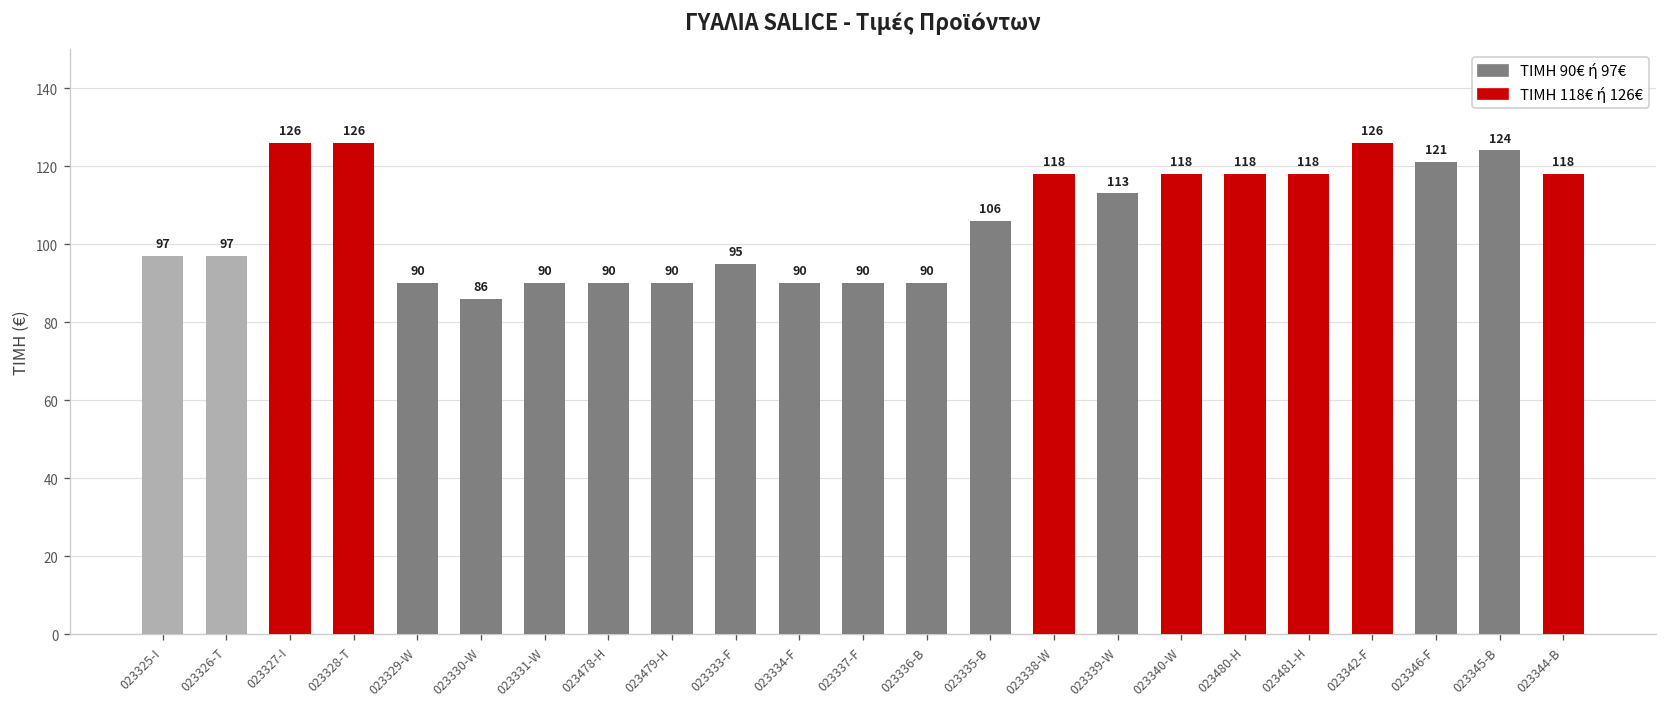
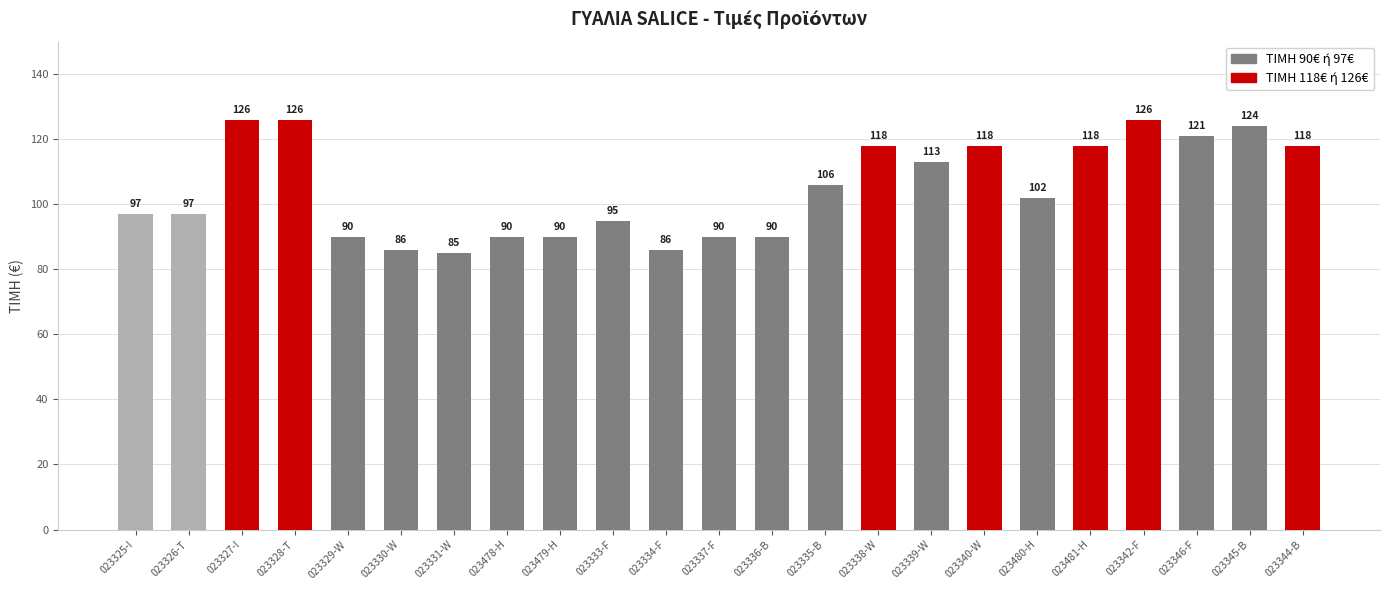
023331-W: 90 -> 85
023334-F: 90 -> 86
023480-H: 118 -> 102
